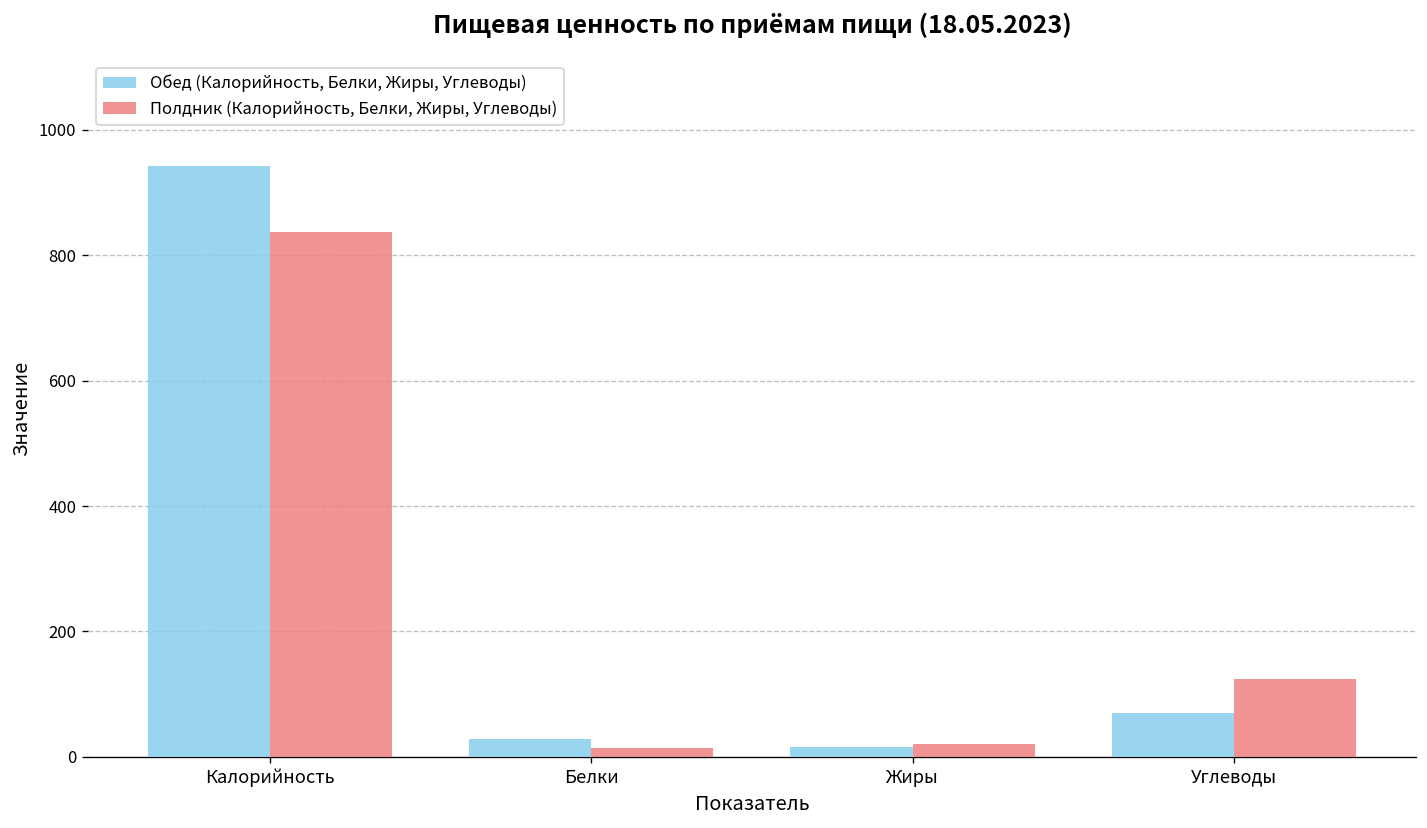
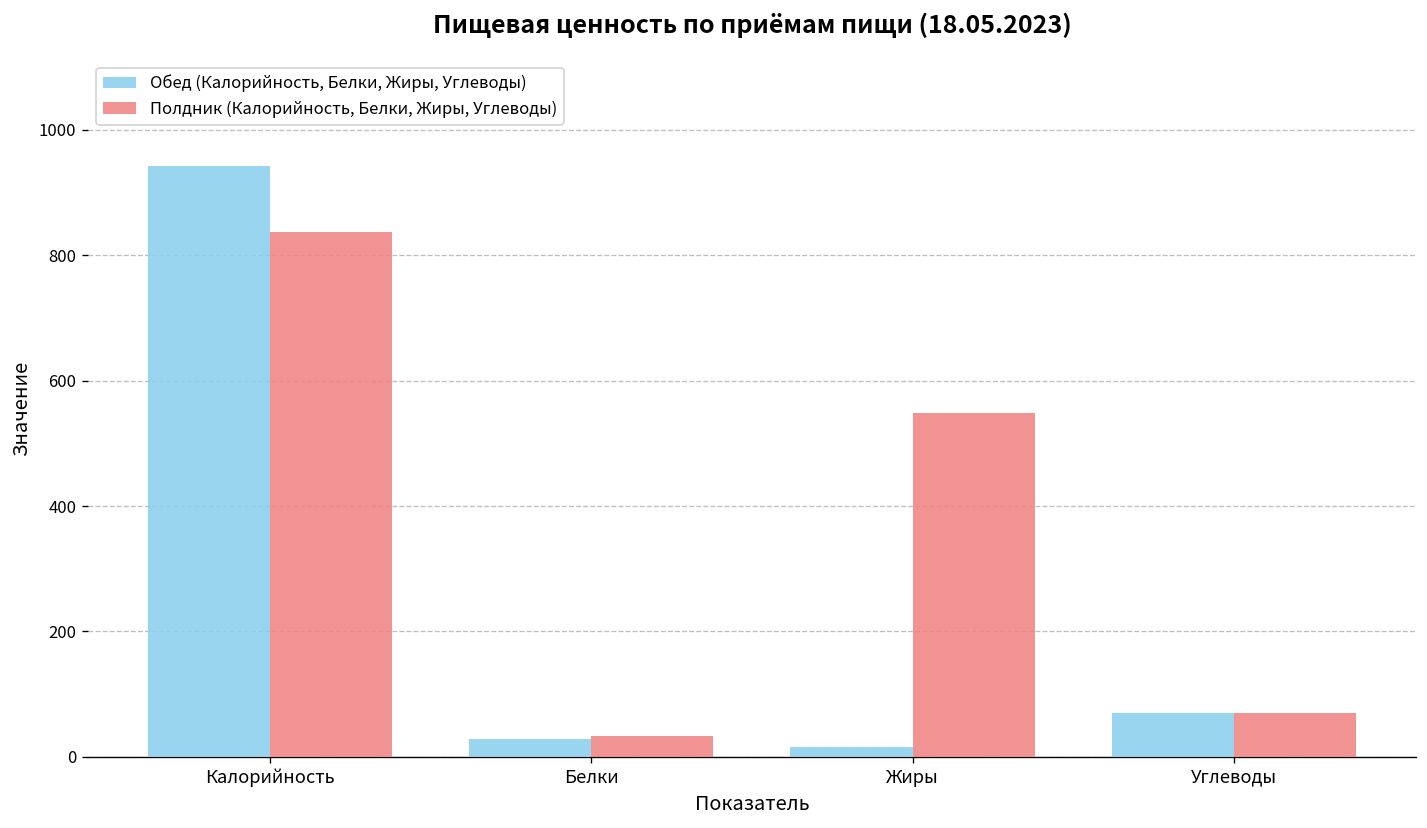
Полдник (Калорийность, Белки, Жиры, Углеводы), Белки: 10 -> 30
Полдник (Калорийность, Белки, Жиры, Углеводы), Жиры: 20 -> 550
Полдник (Калорийность, Белки, Жиры, Углеводы), Углеводы: 120 -> 70
